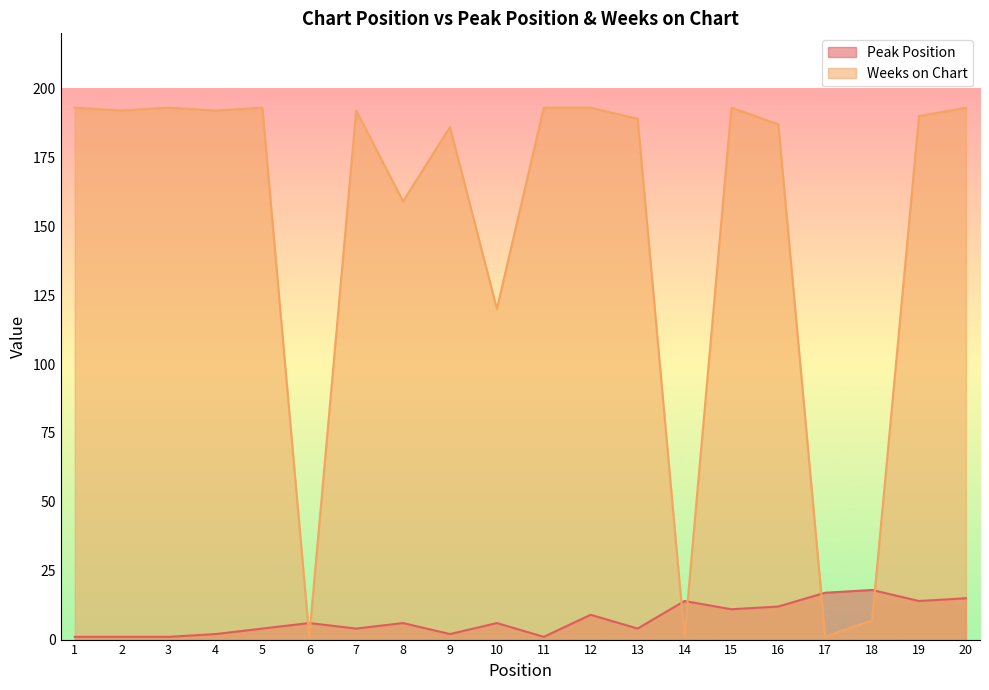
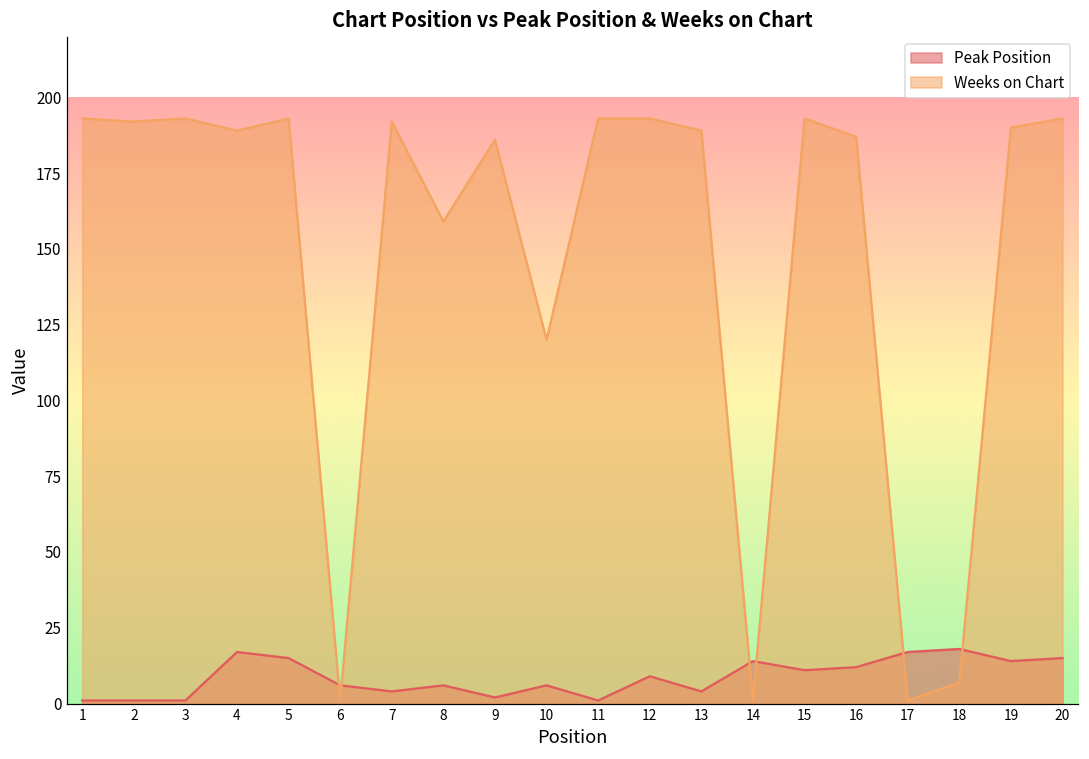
Peak Position, 4: 2 -> 17
Weeks on Chart, 4: 192 -> 189
Peak Position, 5: 4 -> 15
